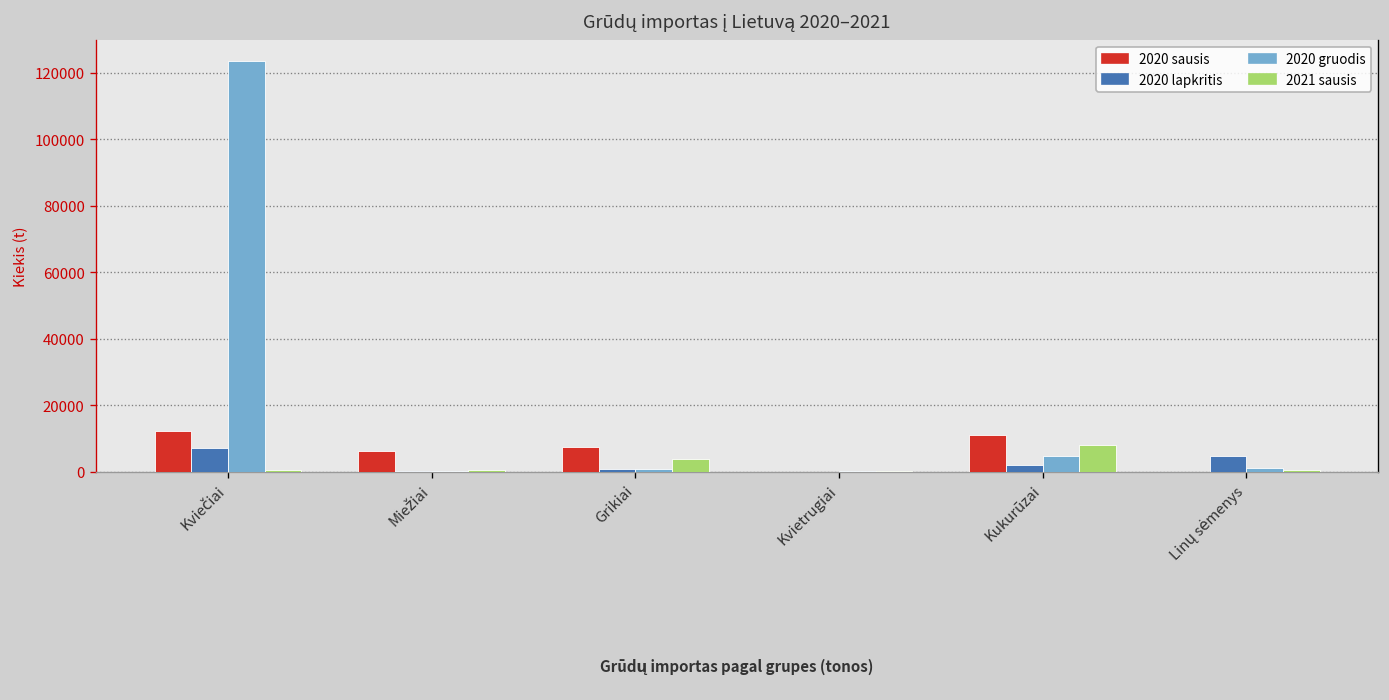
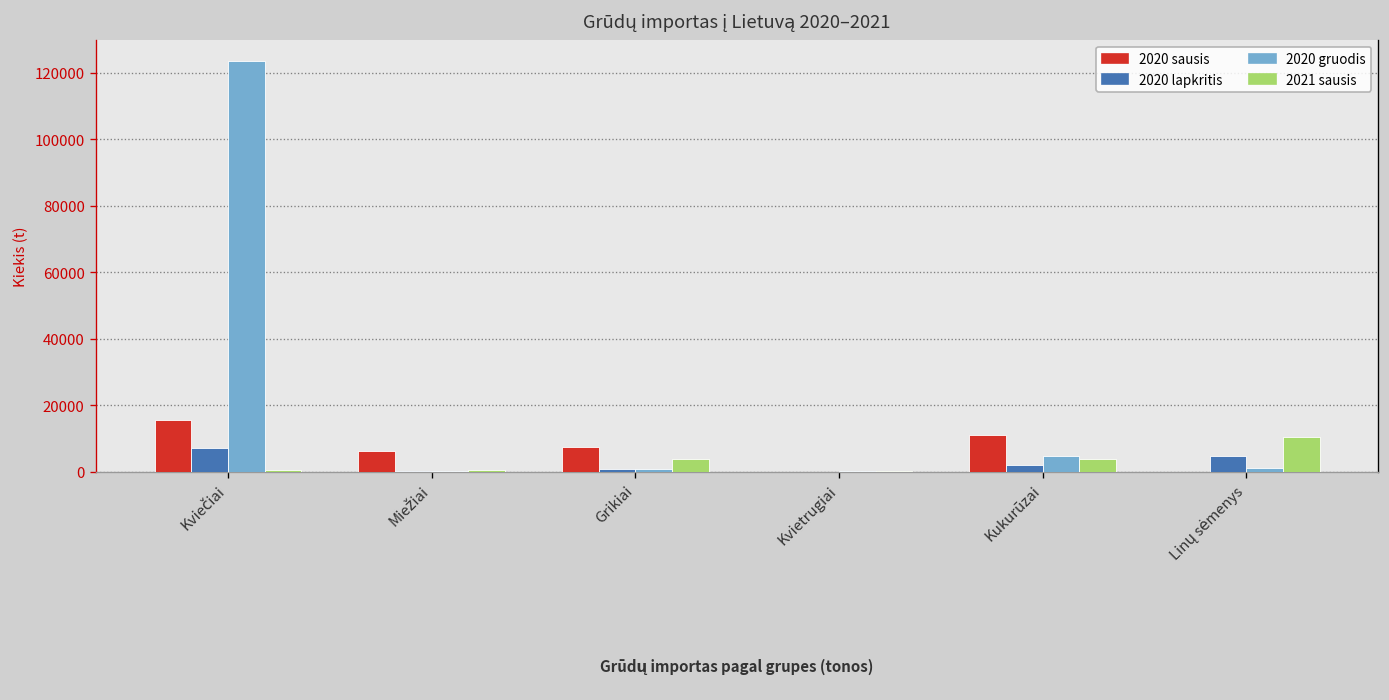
2020 sausis, Kviečiai: 12000 -> 16000
2021 sausis, Kukurūzai: 8000 -> 4000
2021 sausis, Linų sėmenys: 1000 -> 11000
